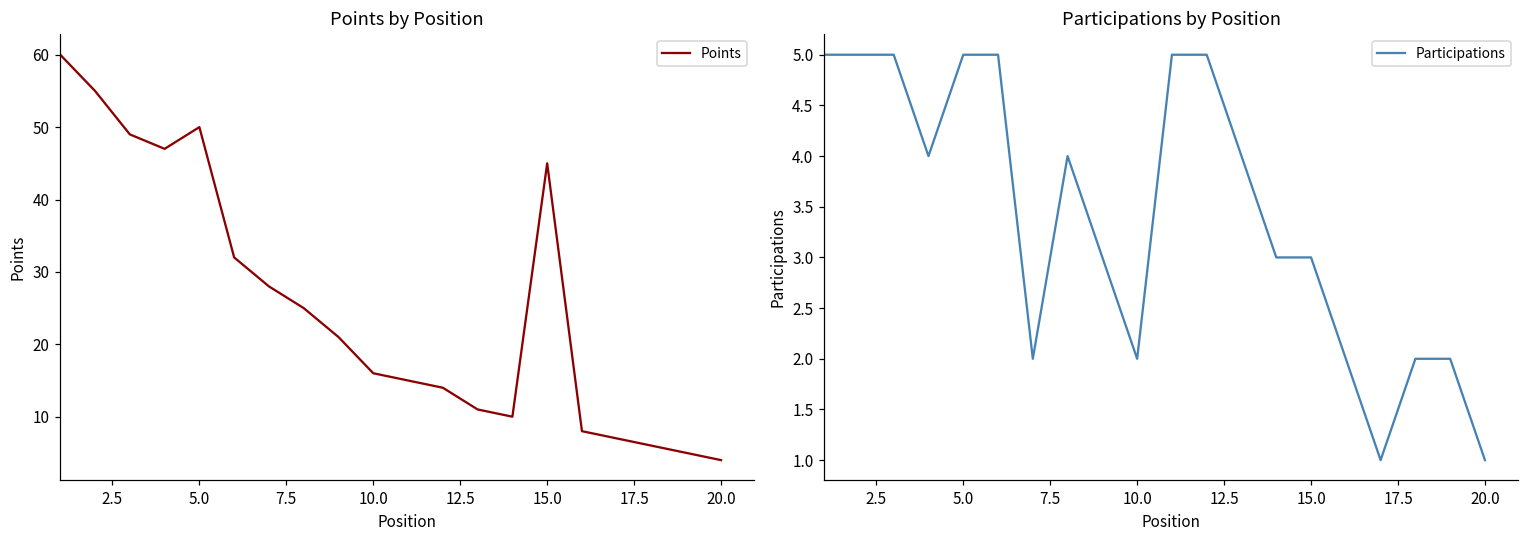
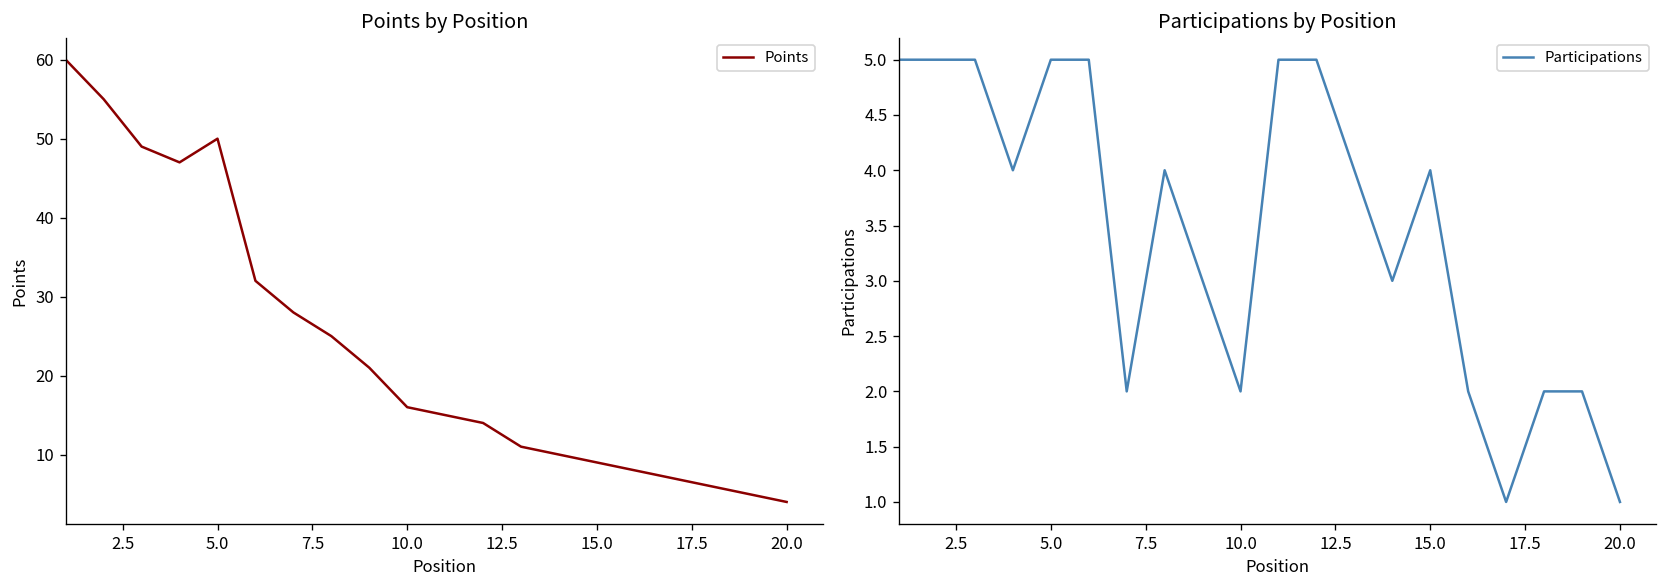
Points by Position, 15.0: 45 -> 9
Participations by Position, 15.0: 3 -> 4
